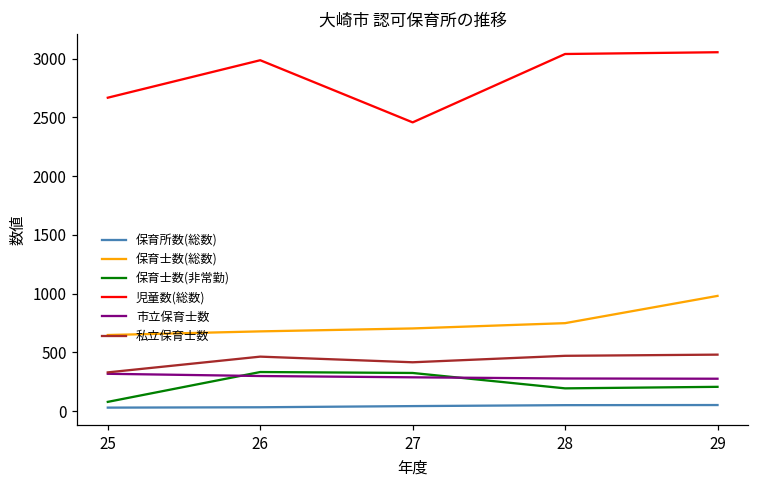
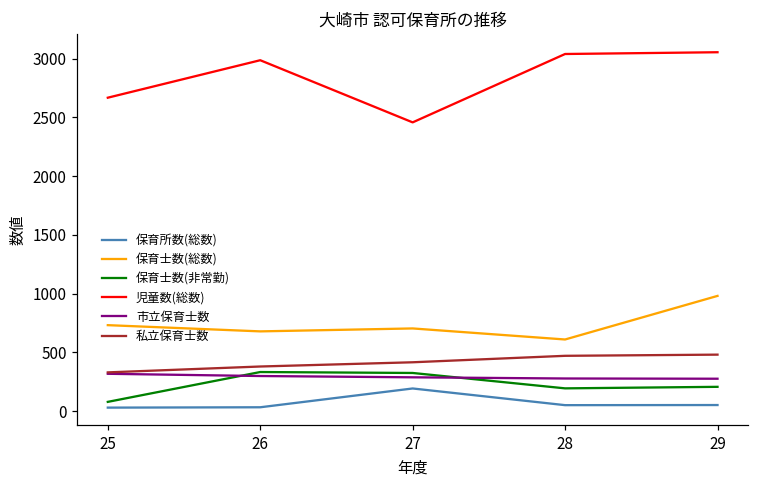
保育士数(総数), 25: 650 -> 730
私立保育士数, 26: 460 -> 380
保育所数(総数), 27: 40 -> 190
保育士数(総数), 28: 750 -> 610
